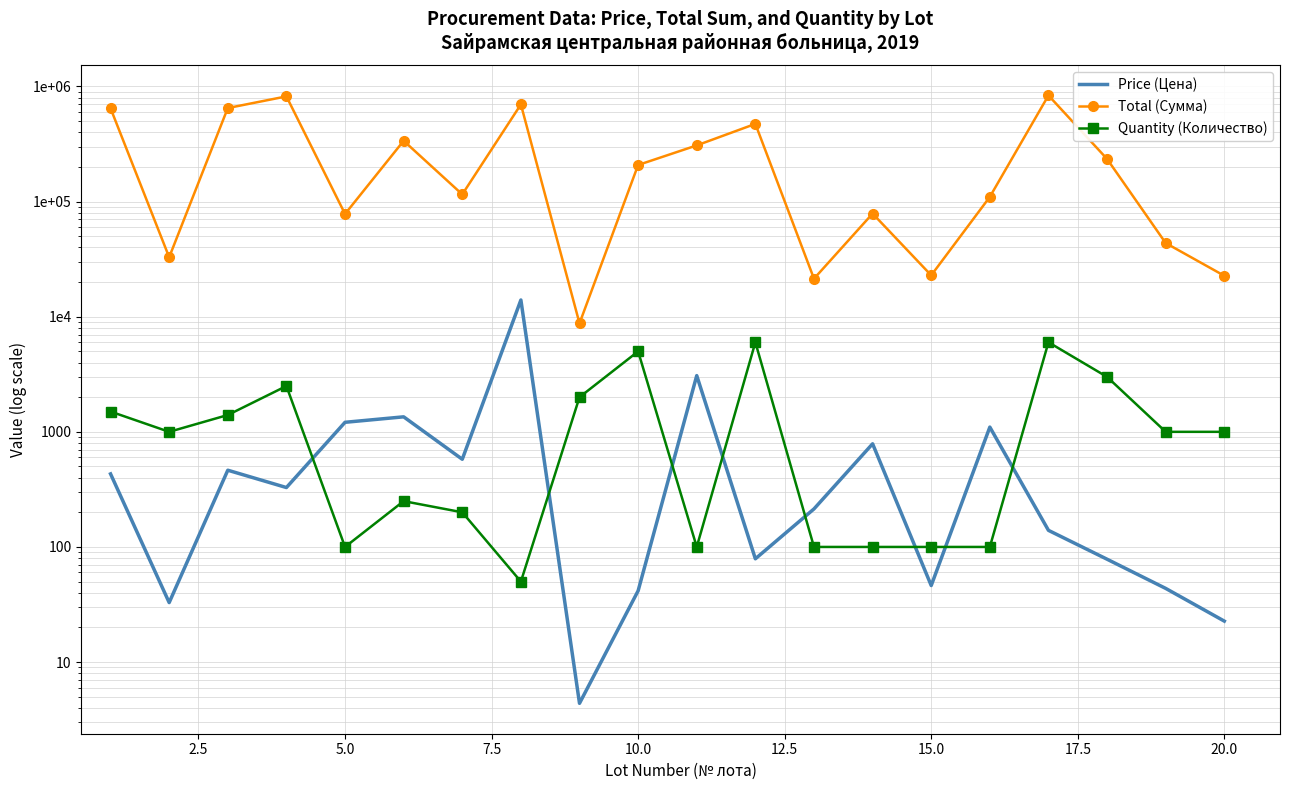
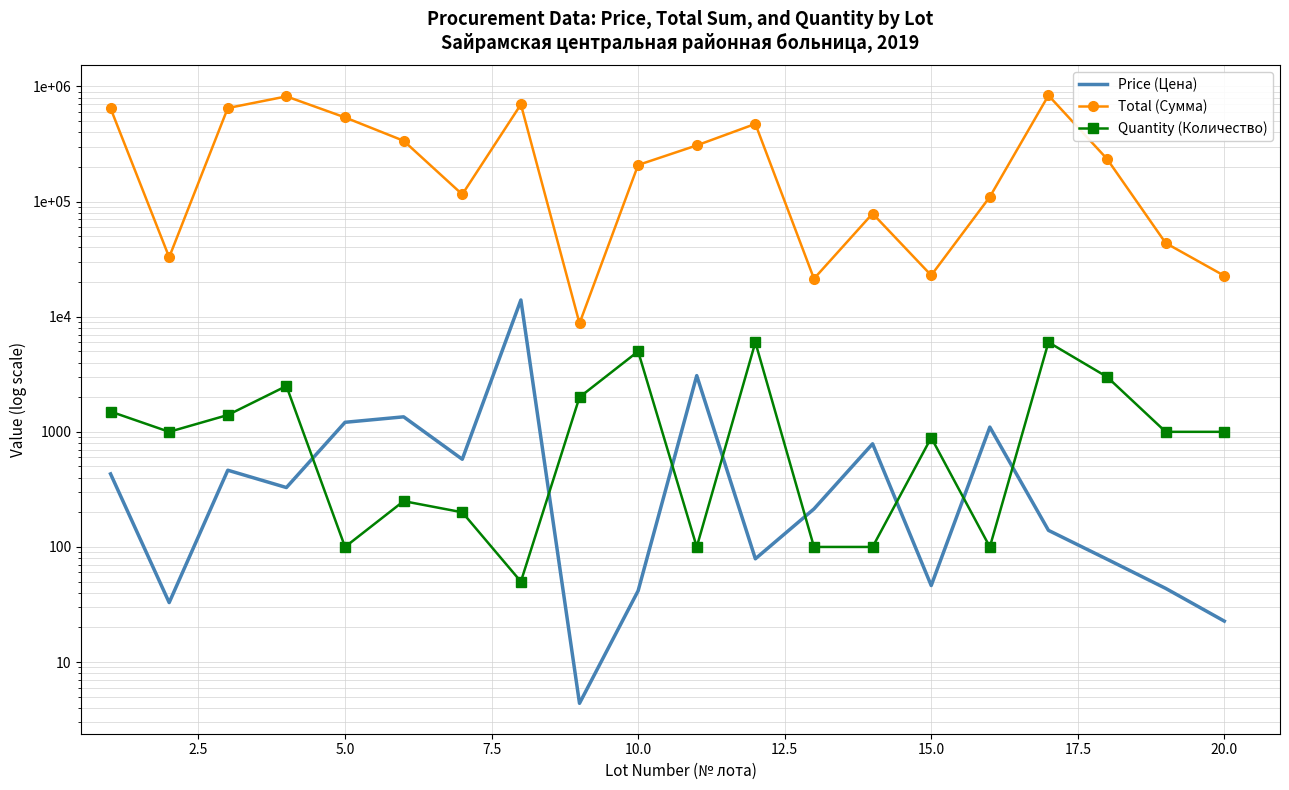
Total (Сумма), 5.0: 80000 -> 500000
Quantity (Количество), 15.0: 100 -> 900
